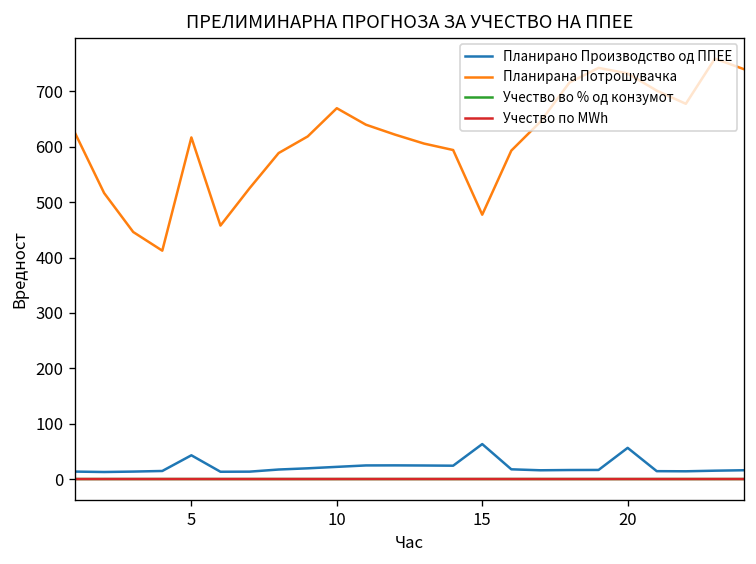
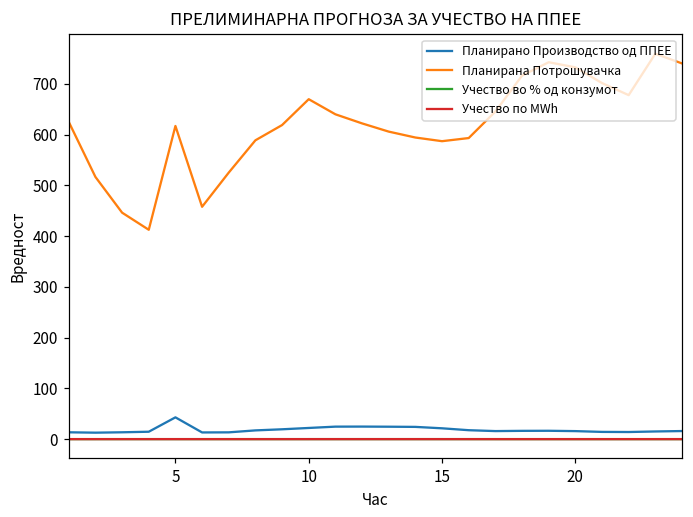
Планирано Производство од ППЕЕ, 15: 60 -> 20
Планирана Потрошувачка, 15: 480 -> 590
Планирано Производство од ППЕЕ, 20: 60 -> 20
